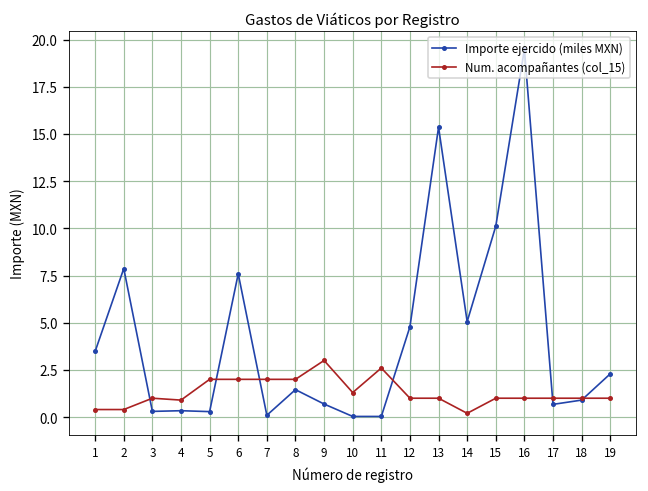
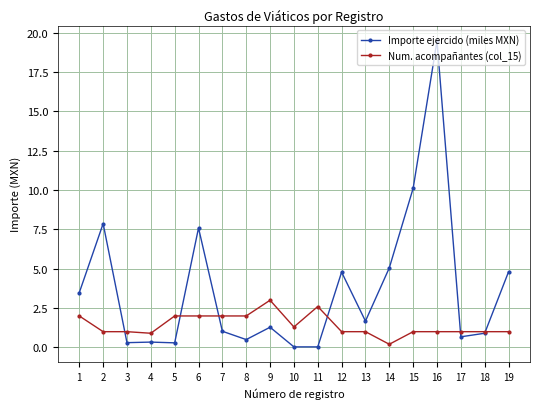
Num. acompañantes (col_15), 1: 0.4 -> 2.0
Num. acompañantes (col_15), 2: 0.4 -> 1.0
Importe ejercido (miles MXN), 7: 0.1 -> 1.0
Importe ejercido (miles MXN), 8: 1.5 -> 0.5
Importe ejercido (miles MXN), 9: 0.7 -> 1.3
Importe ejercido (miles MXN), 13: 15.4 -> 1.7
Importe ejercido (miles MXN), 19: 2.3 -> 4.8
